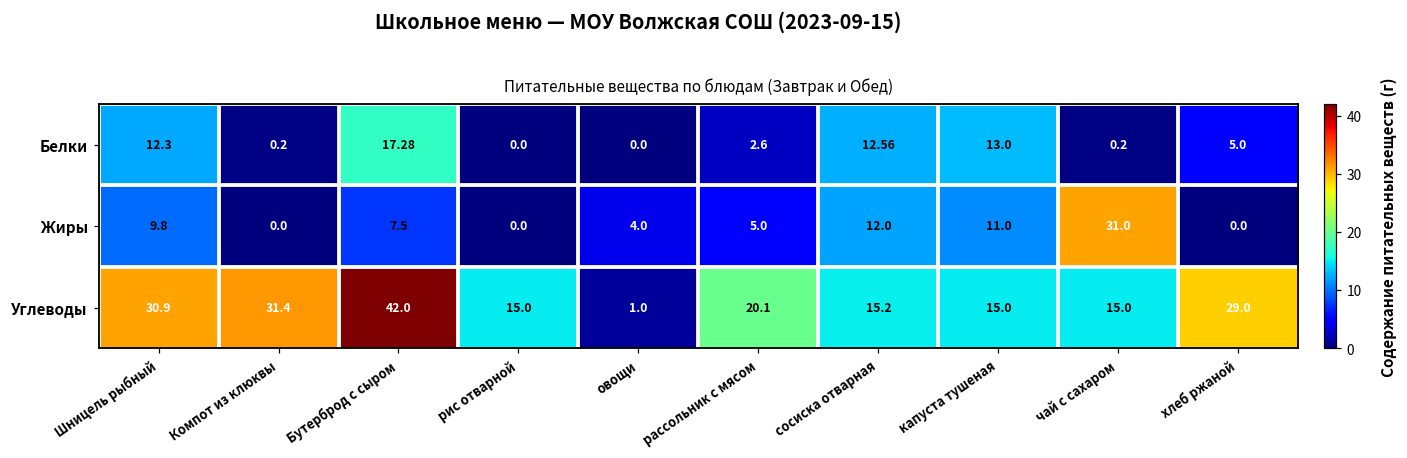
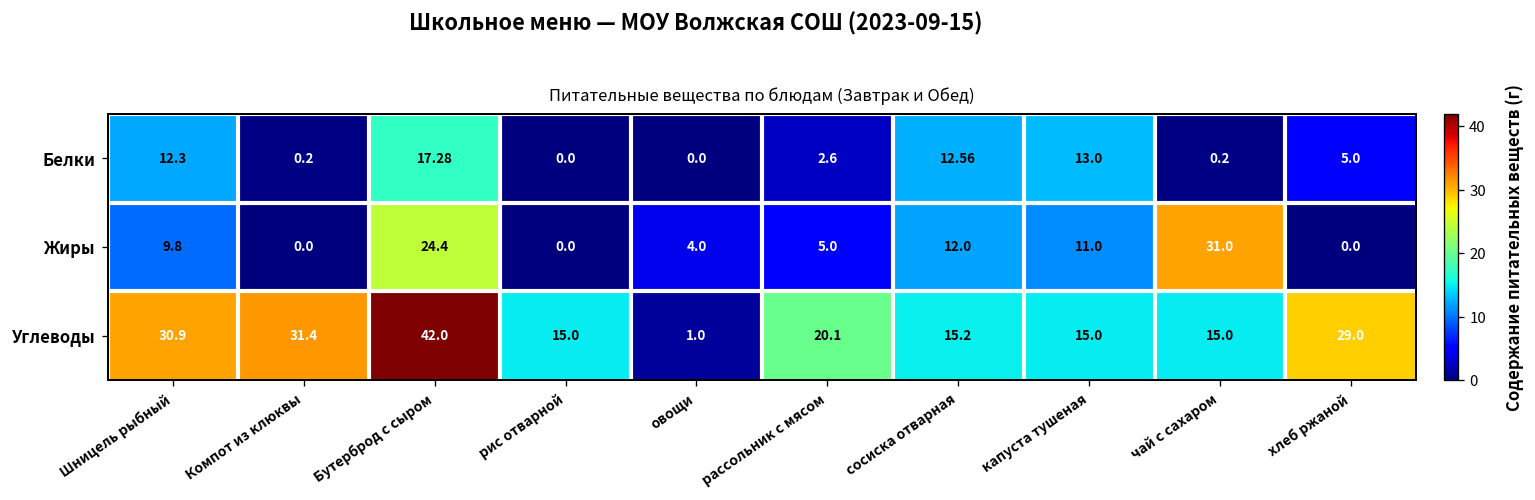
Жиры, Бутерброд с сыром: 7.5 -> 24.4
